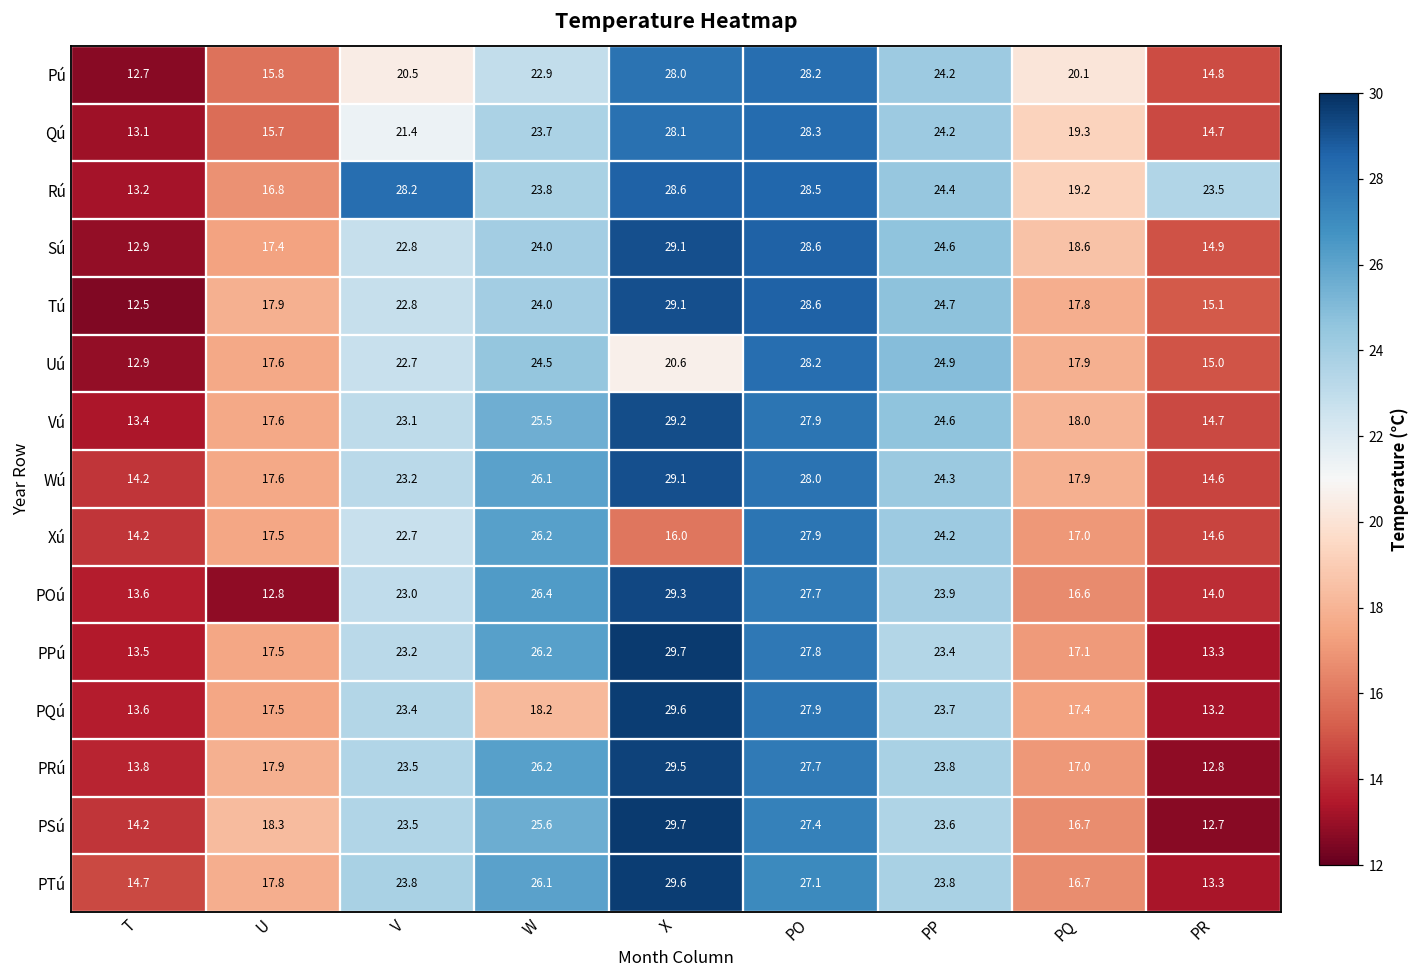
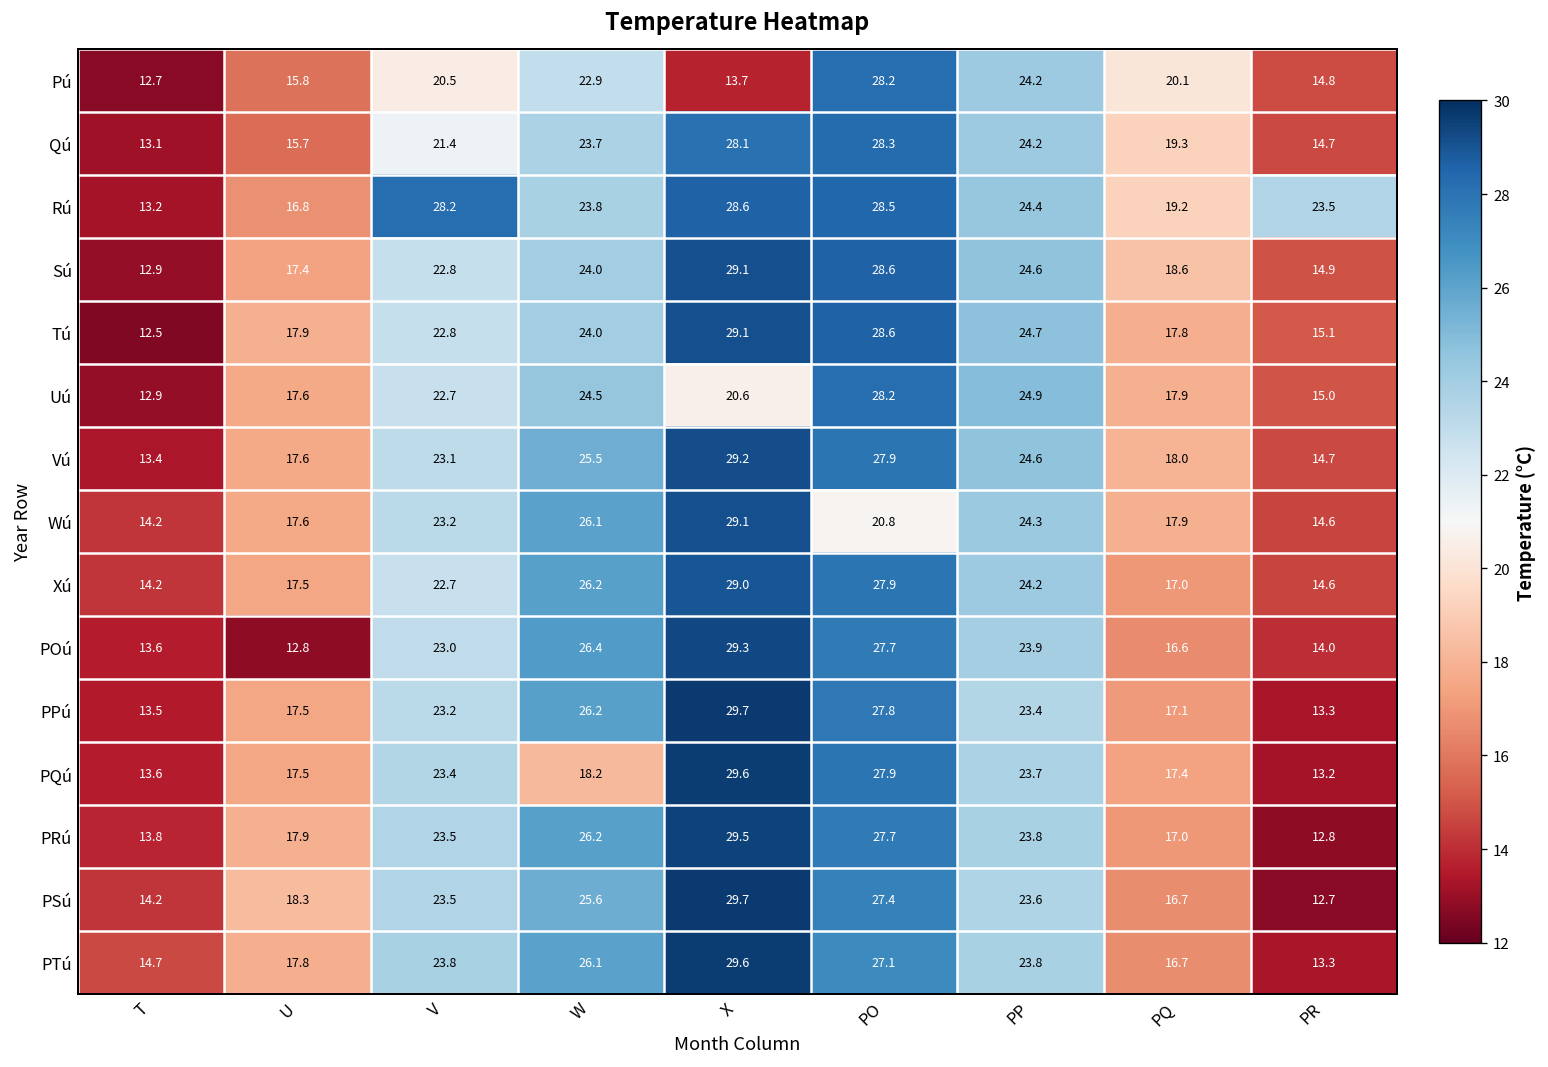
Pú, X: 28.0 -> 13.7
Wú, PO: 28.0 -> 20.8
Xú, X: 16.0 -> 29.0
